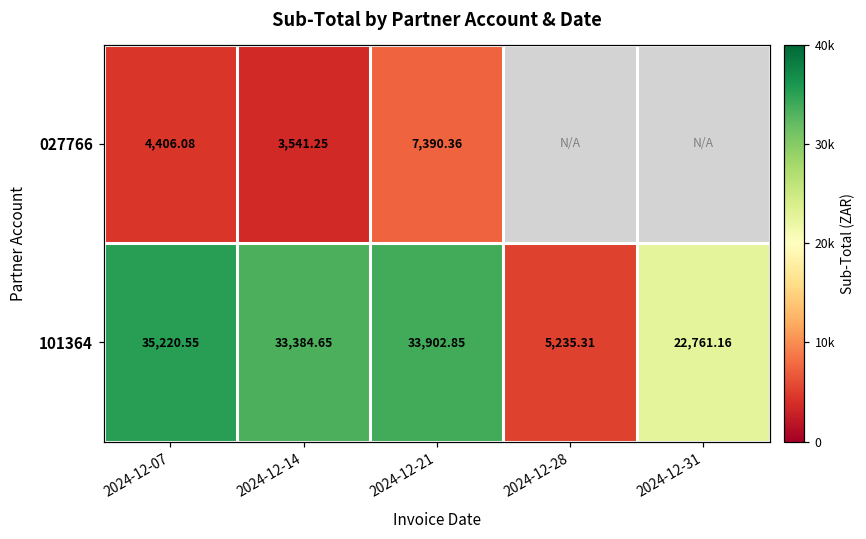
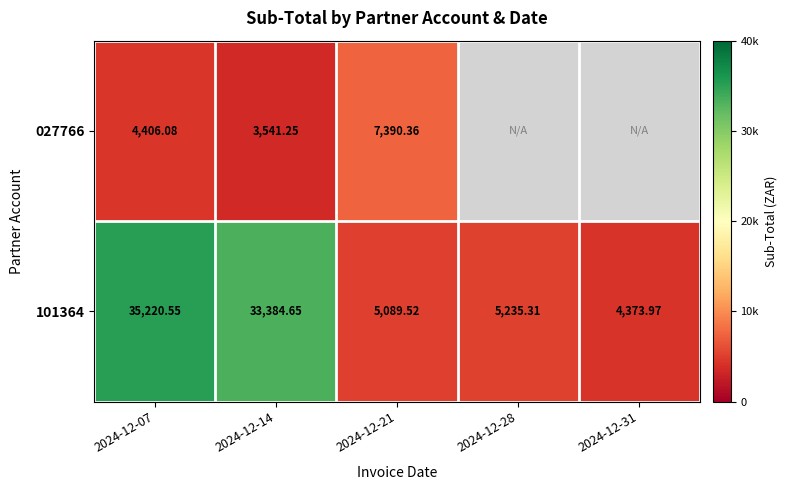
101364, 2024-12-21: 33,902.85 -> 5,089.52
101364, 2024-12-31: 22,761.16 -> 4,373.97
